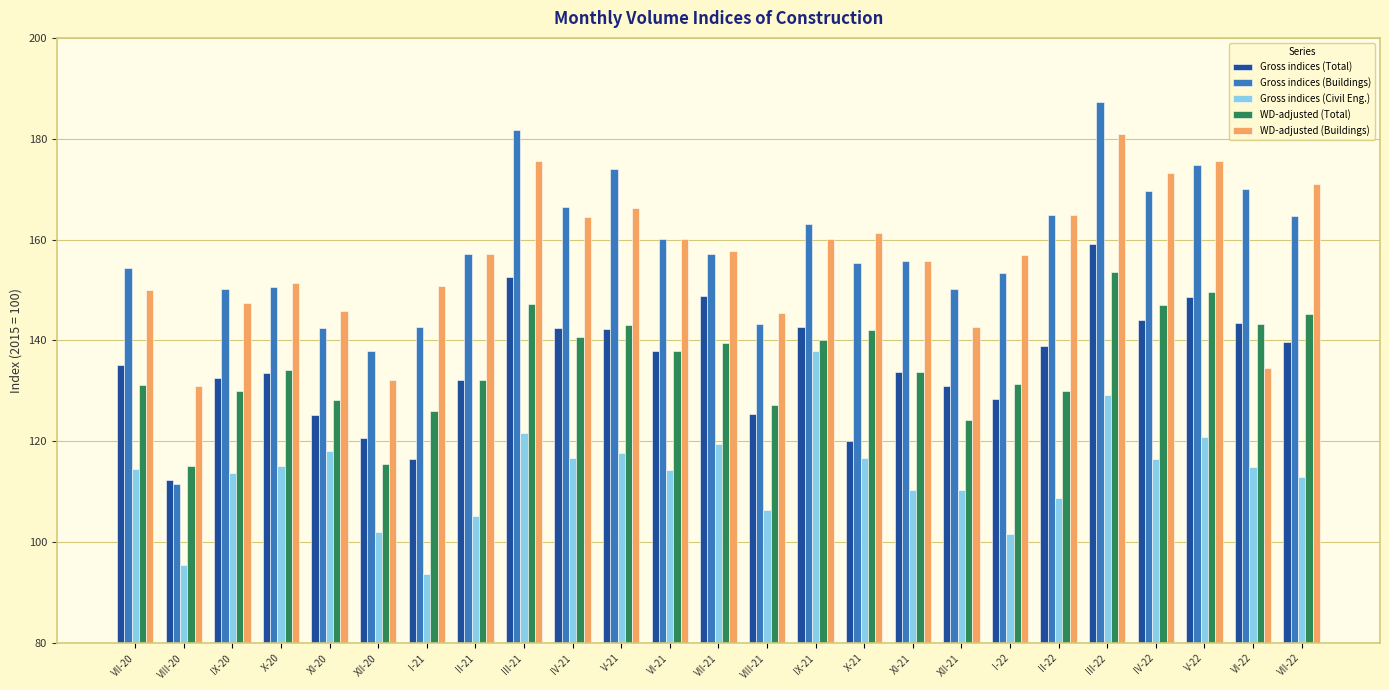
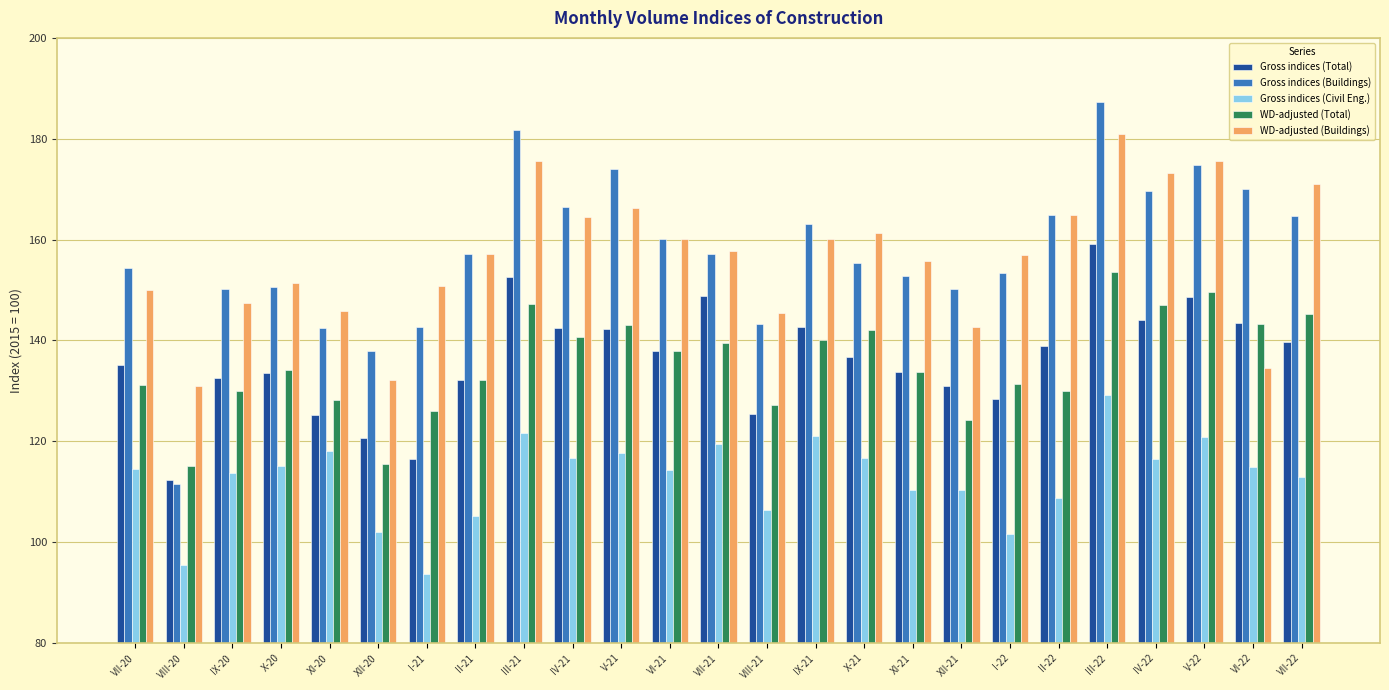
Gross indices (Civil Eng.), IX-21: 138 -> 121
Gross indices (Total), X-21: 120 -> 137
Gross indices (Buildings), XI-21: 156 -> 153
